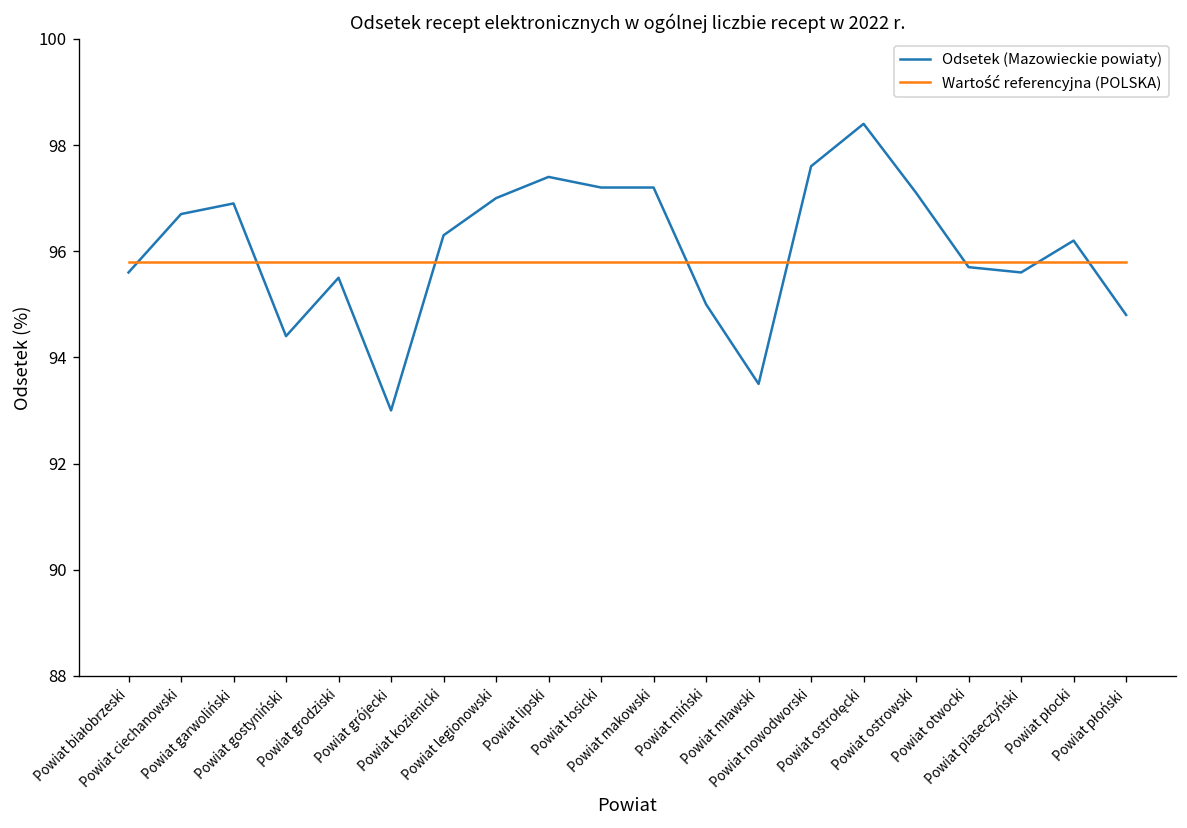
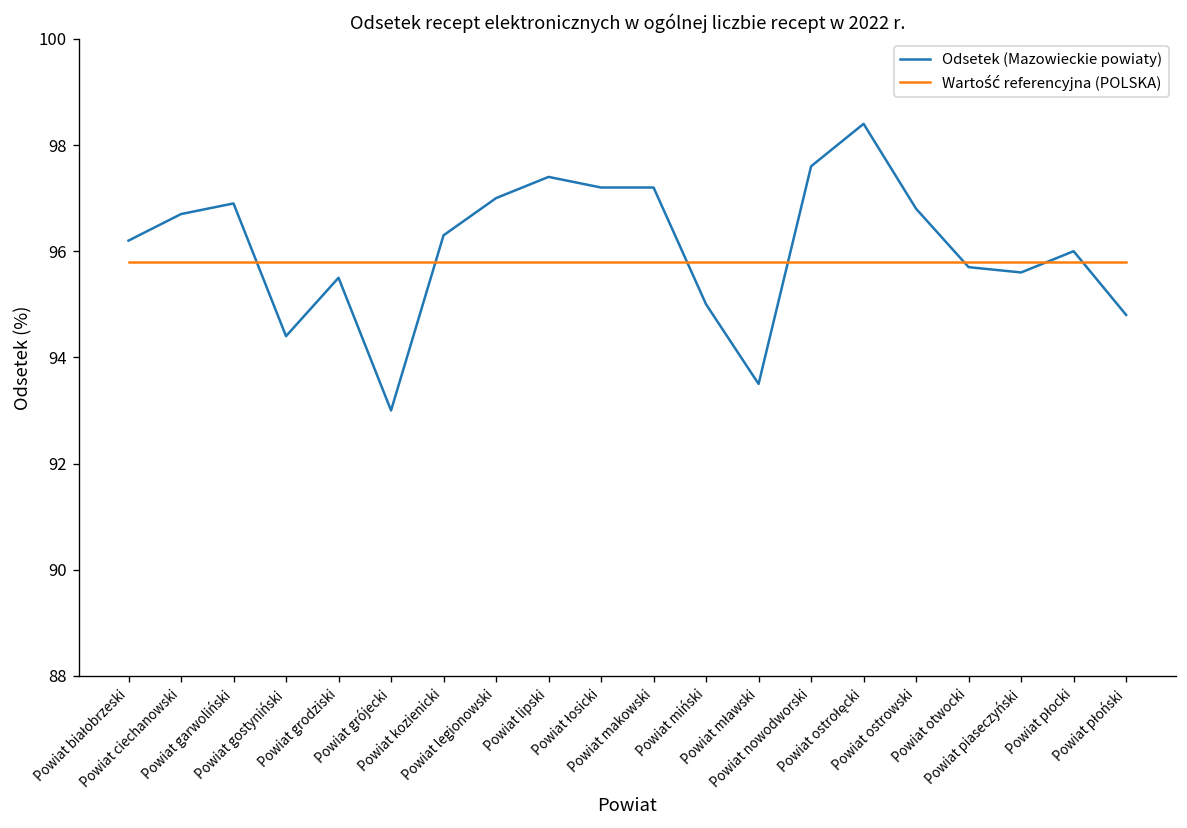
Odsetek (Mazowieckie powiaty), Powiat białobrzeski: 95.6 -> 96.2
Odsetek (Mazowieckie powiaty), Powiat ostrowski: 97.1 -> 96.8
Odsetek (Mazowieckie powiaty), Powiat płocki: 96.2 -> 96.0
